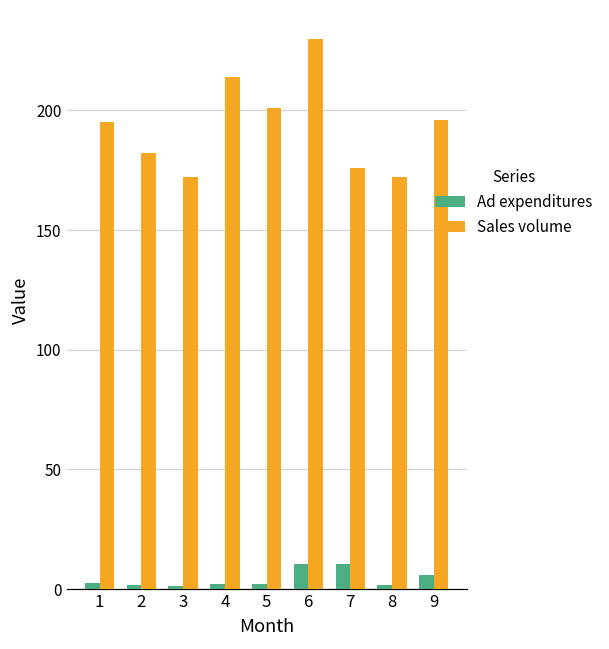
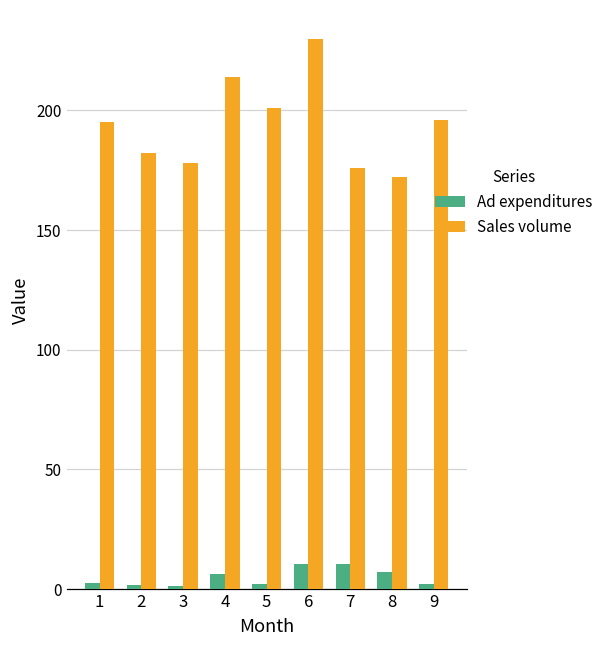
Sales volume, 3: 172 -> 178
Ad expenditures, 4: 2 -> 6
Ad expenditures, 8: 2 -> 7
Ad expenditures, 9: 6 -> 2
